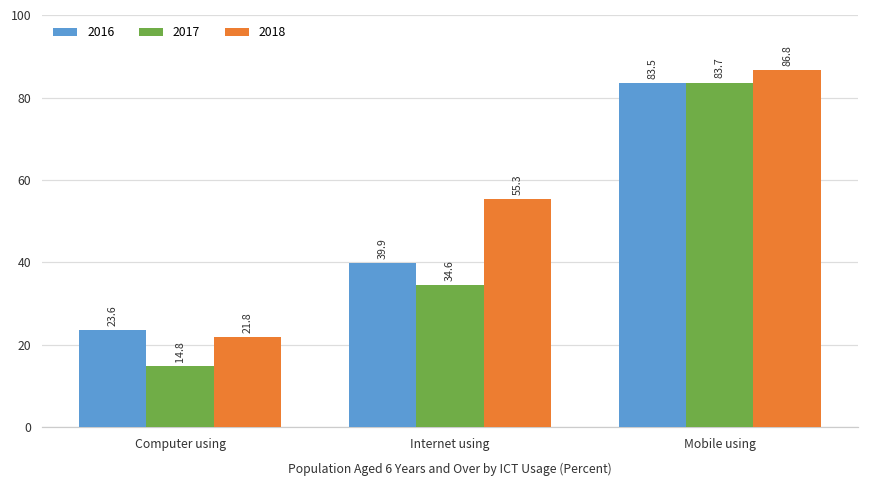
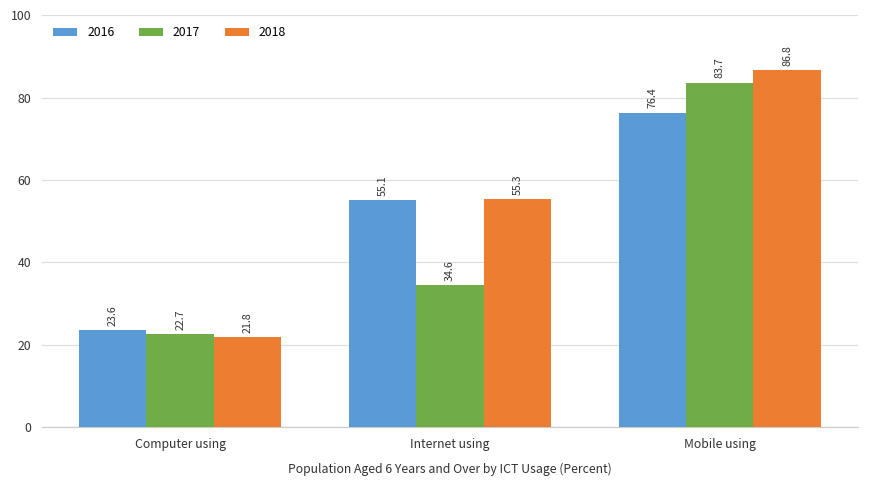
2017, Computer using: 14.8 -> 22.7
2016, Internet using: 39.9 -> 55.1
2016, Mobile using: 83.5 -> 76.4
